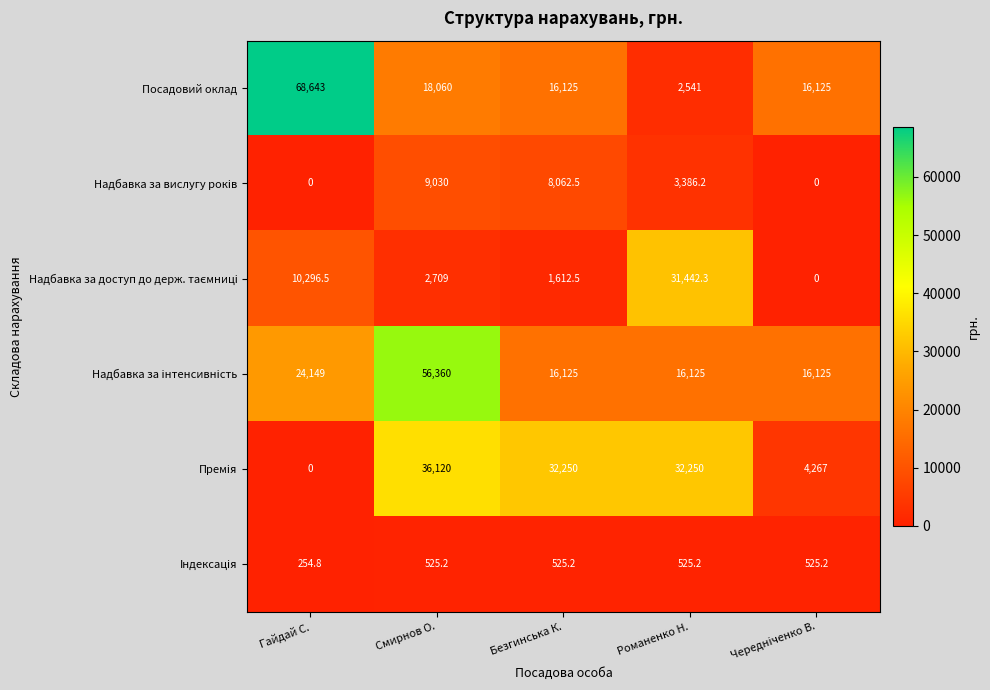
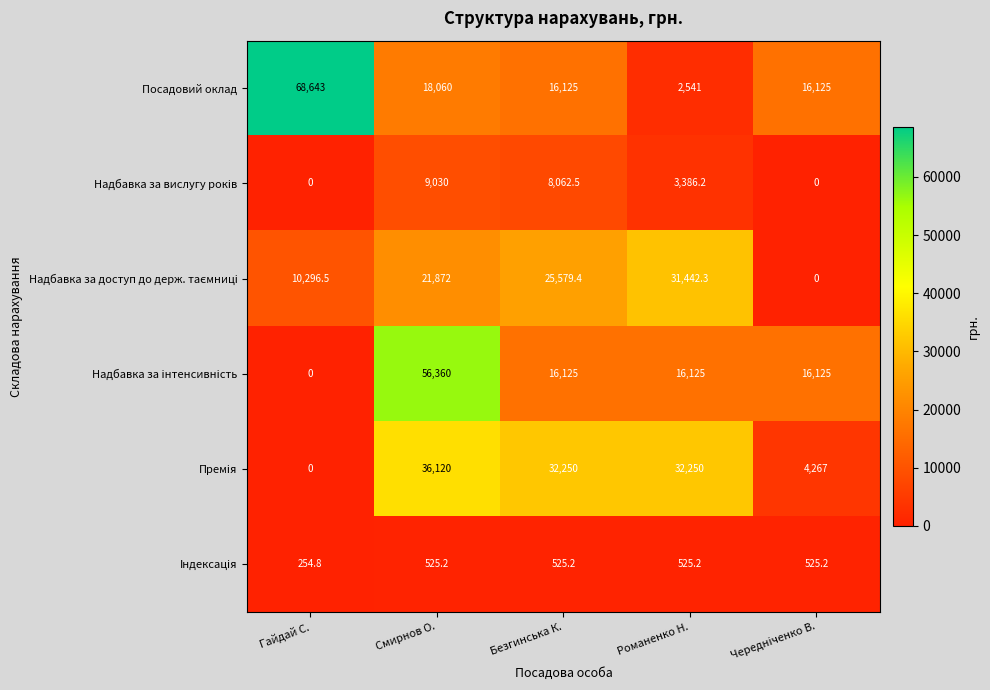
Надбавка за доступ до держ. таємниці, Смирнов О.: 2,709 -> 21,872
Надбавка за доступ до держ. таємниці, Безгинська К.: 1,612.5 -> 25,579.4
Надбавка за інтенсивність, Гайдай С.: 24,149 -> 0
